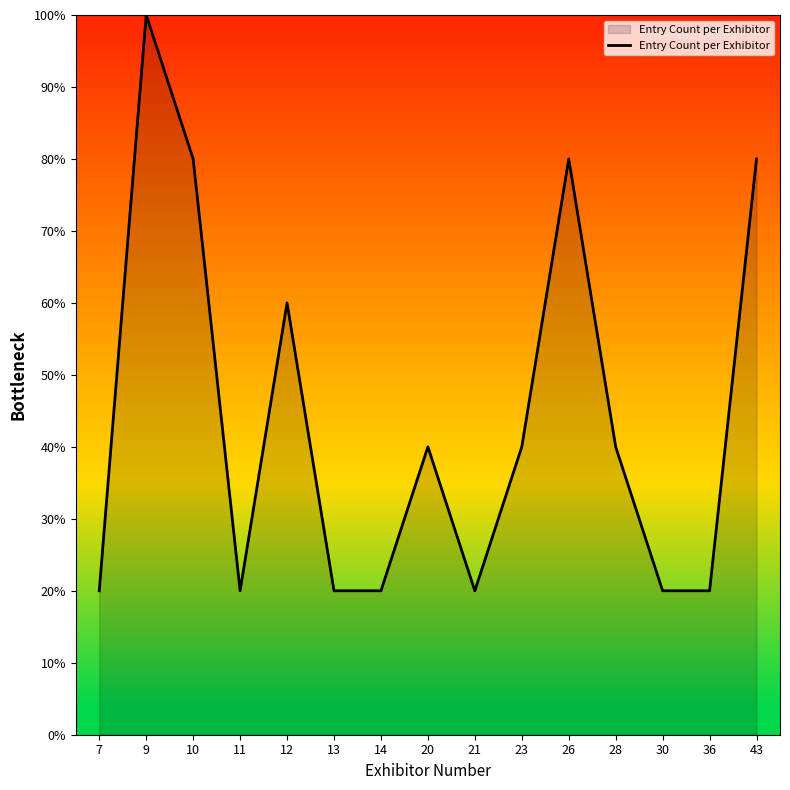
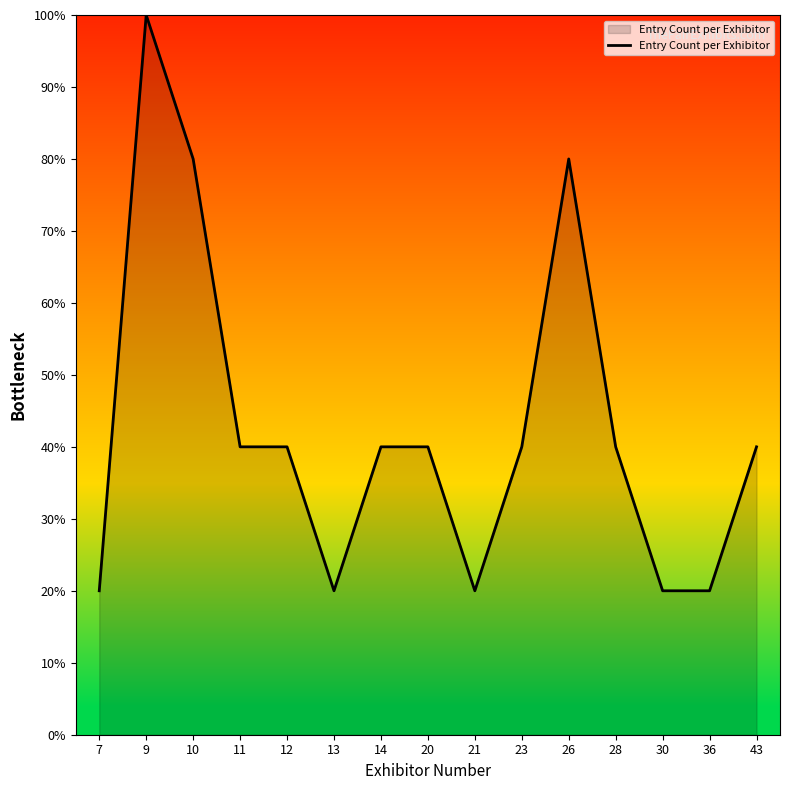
11: 20% -> 40%
12: 60% -> 40%
14: 20% -> 40%
43: 80% -> 40%
